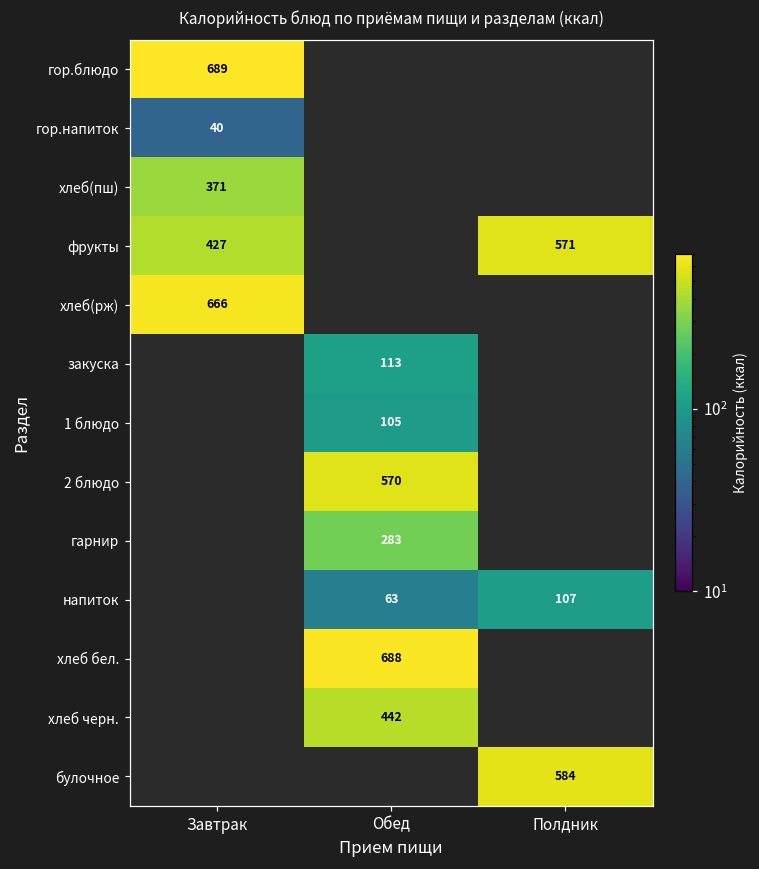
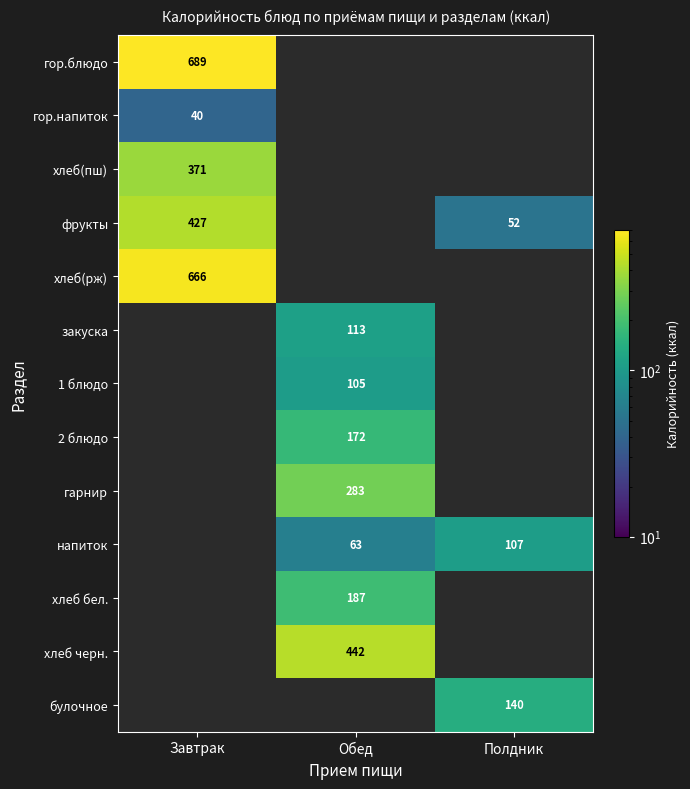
фрукты, Полдник: 571 -> 52
2 блюдо, Обед: 570 -> 172
хлеб бел., Обед: 688 -> 187
булочное, Полдник: 584 -> 140
